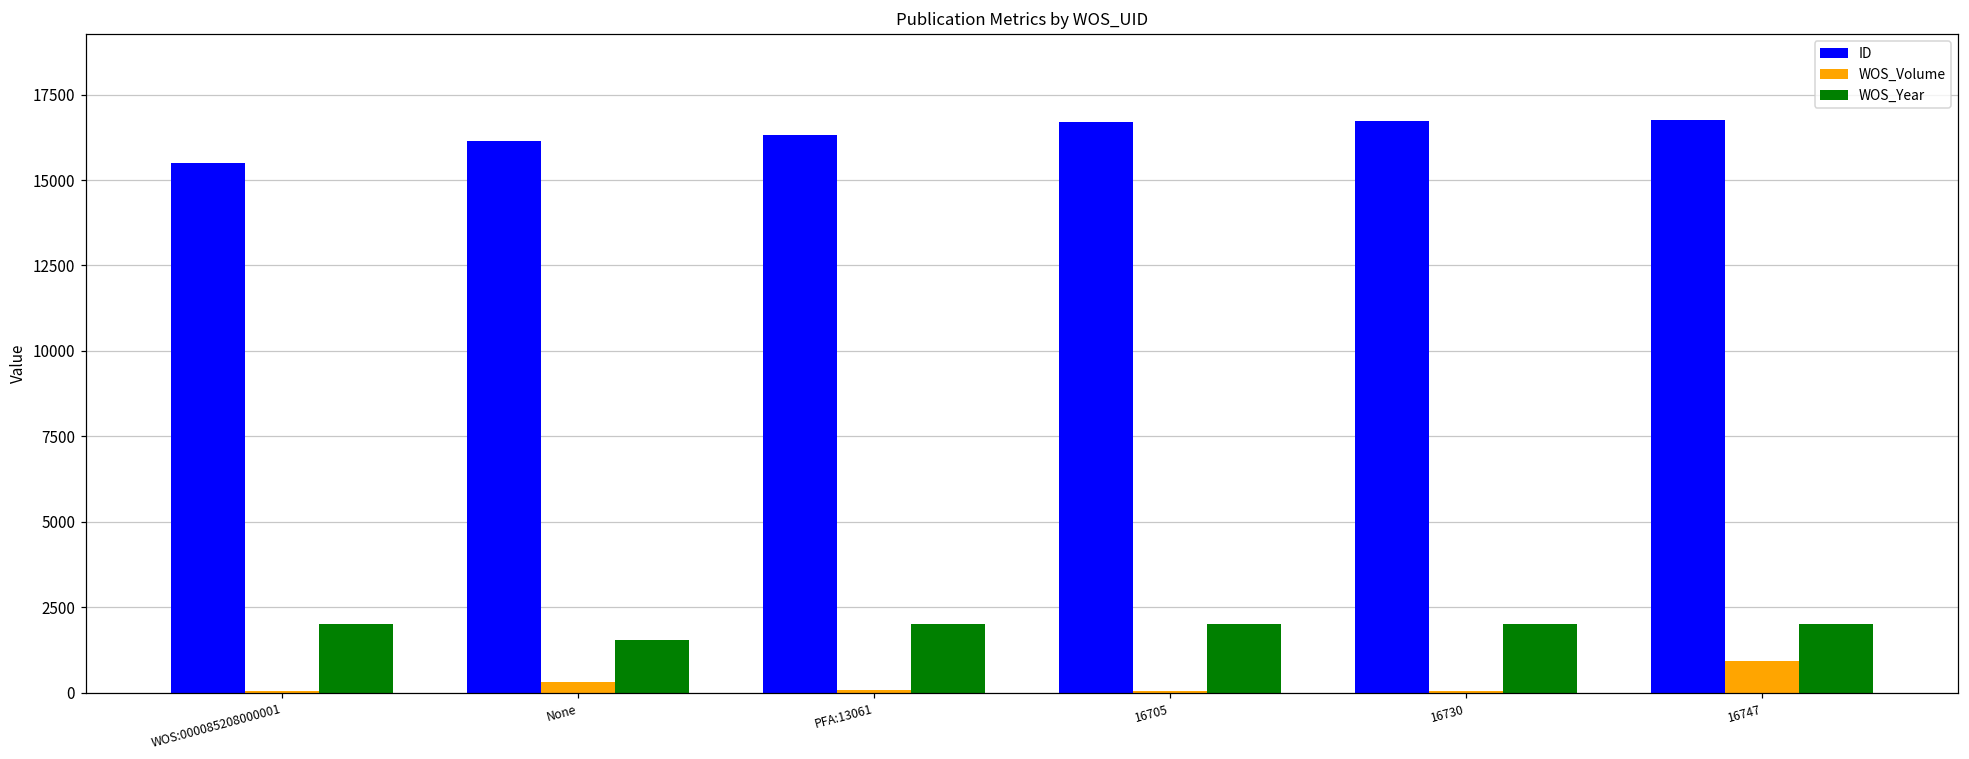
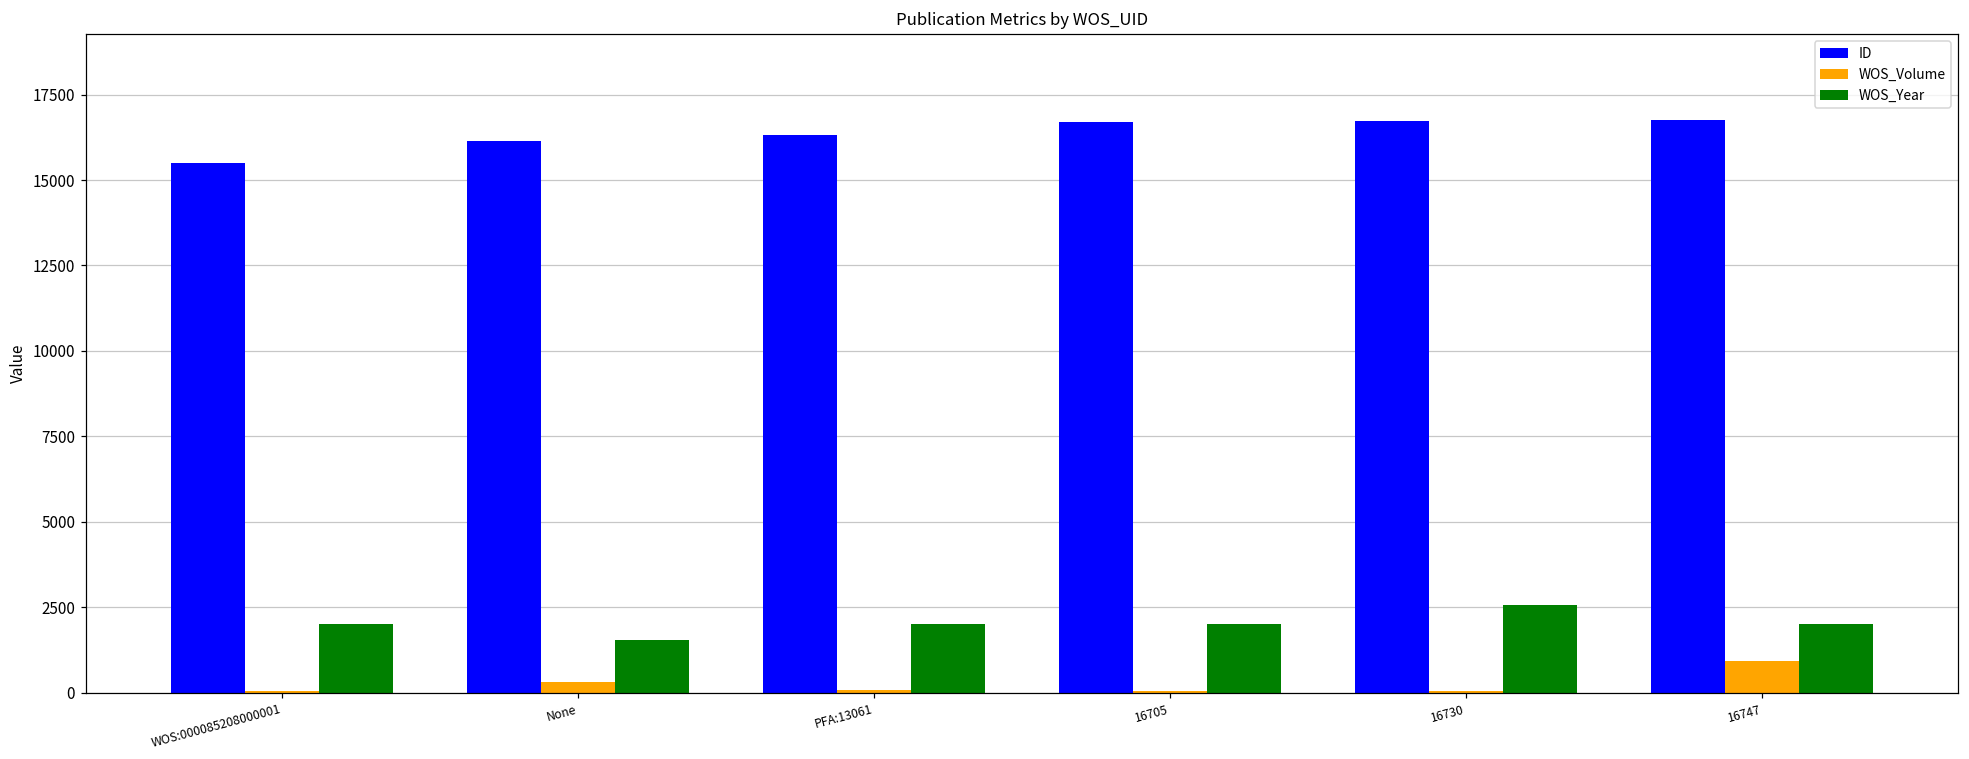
WOS_Year, 16730: 2000 -> 2600
